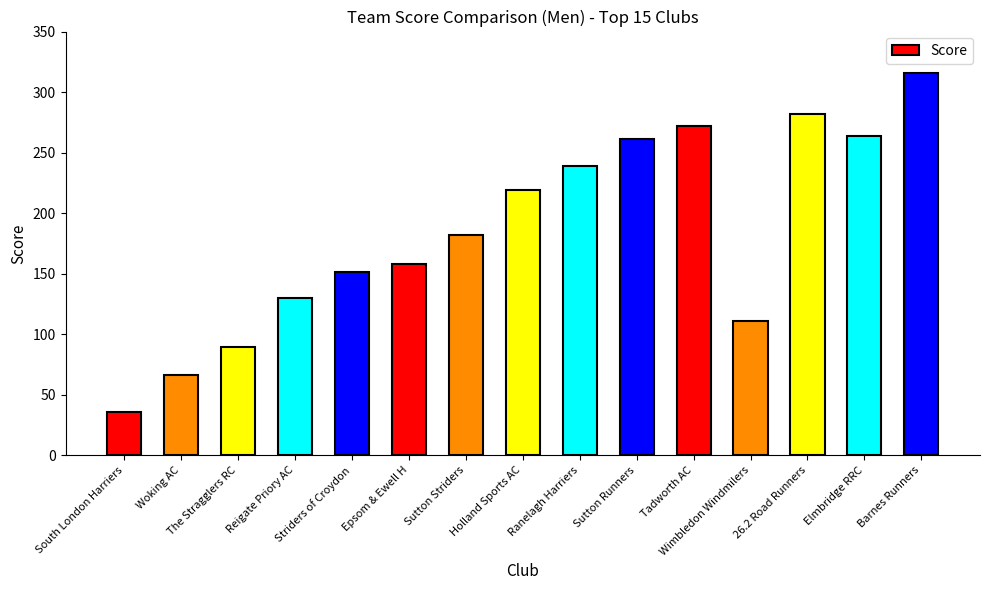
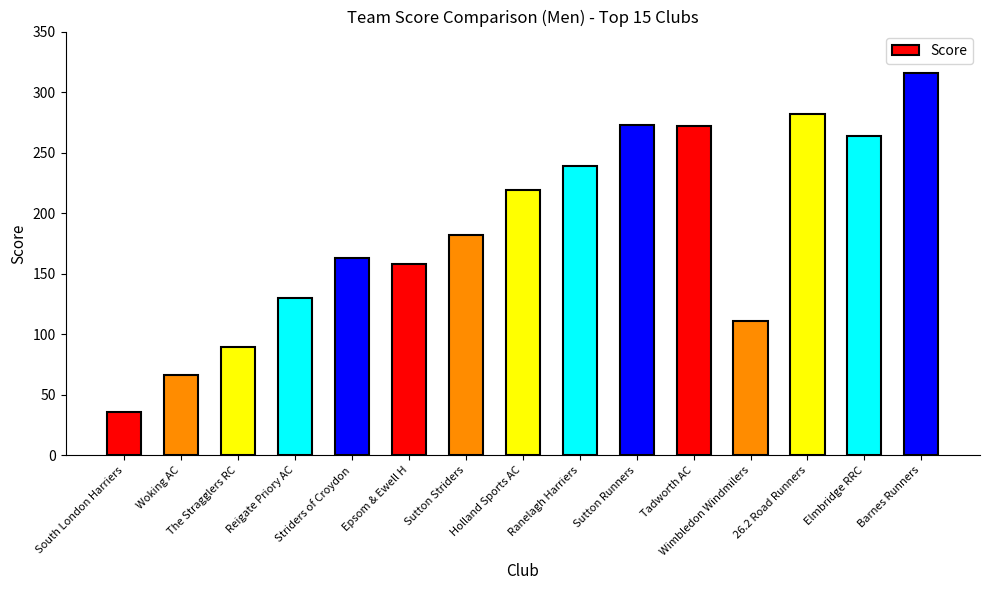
Striders of Croydon: 151 -> 163
Sutton Runners: 261 -> 273
